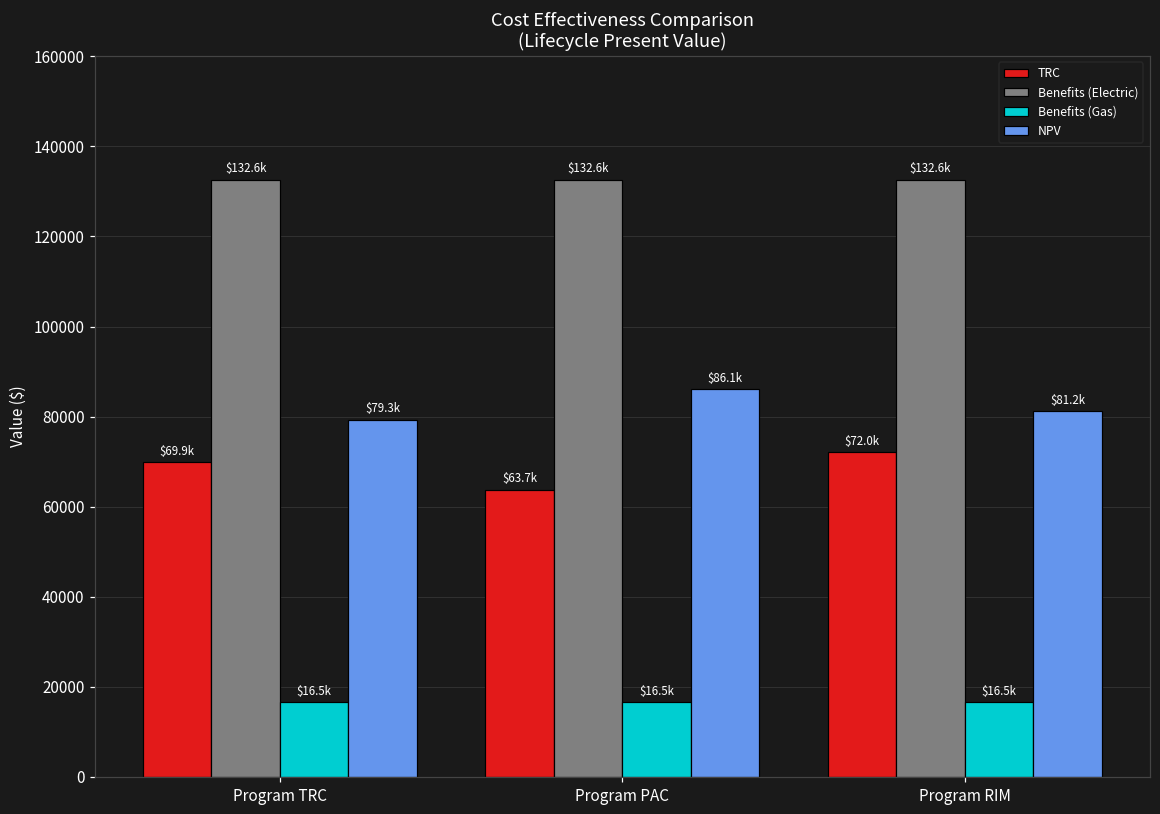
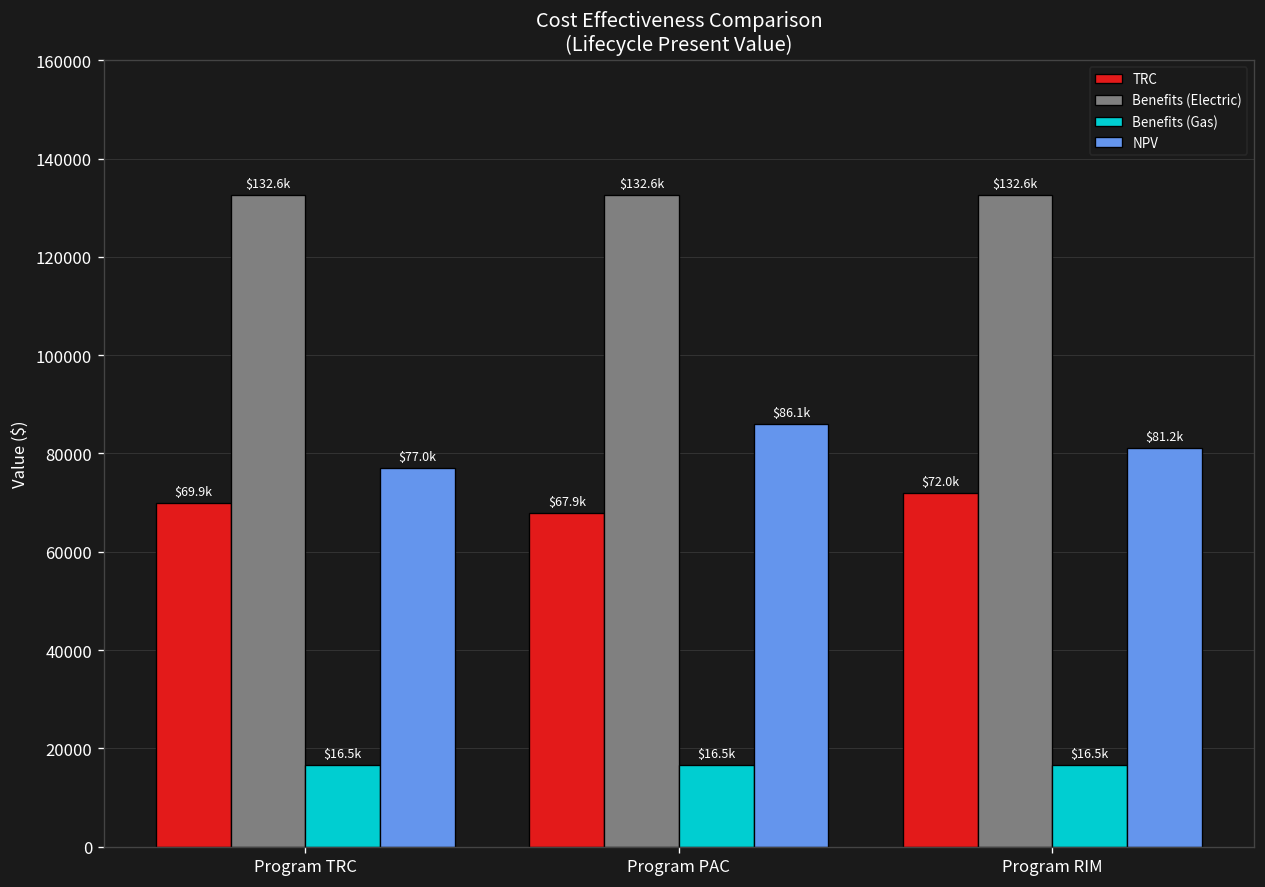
NPV, Program TRC: $79.3k -> $77.0k
TRC, Program PAC: $63.7k -> $67.9k
